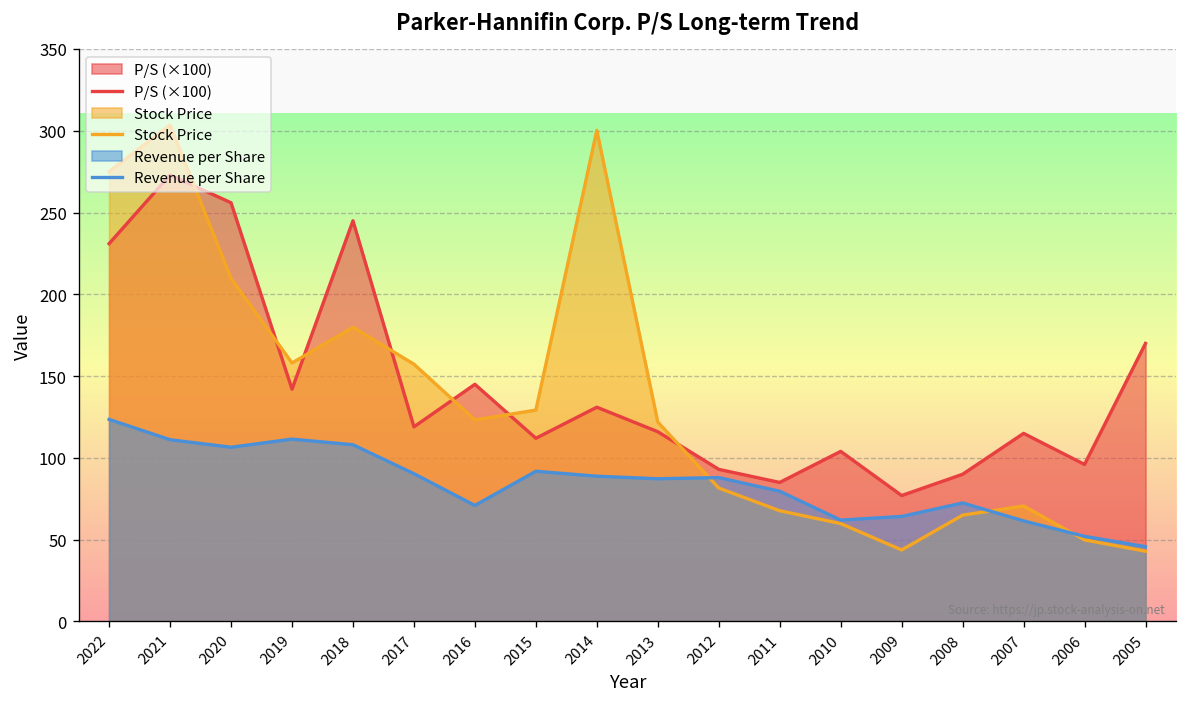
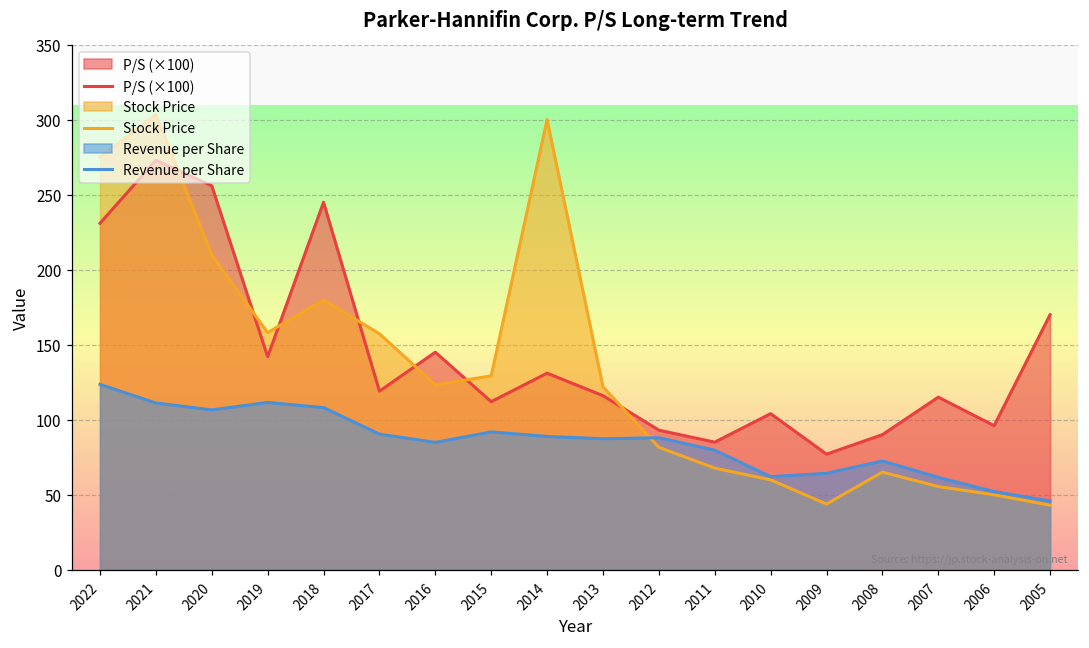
Revenue per Share, 2016: 71 -> 85
Stock Price, 2007: 71 -> 55
